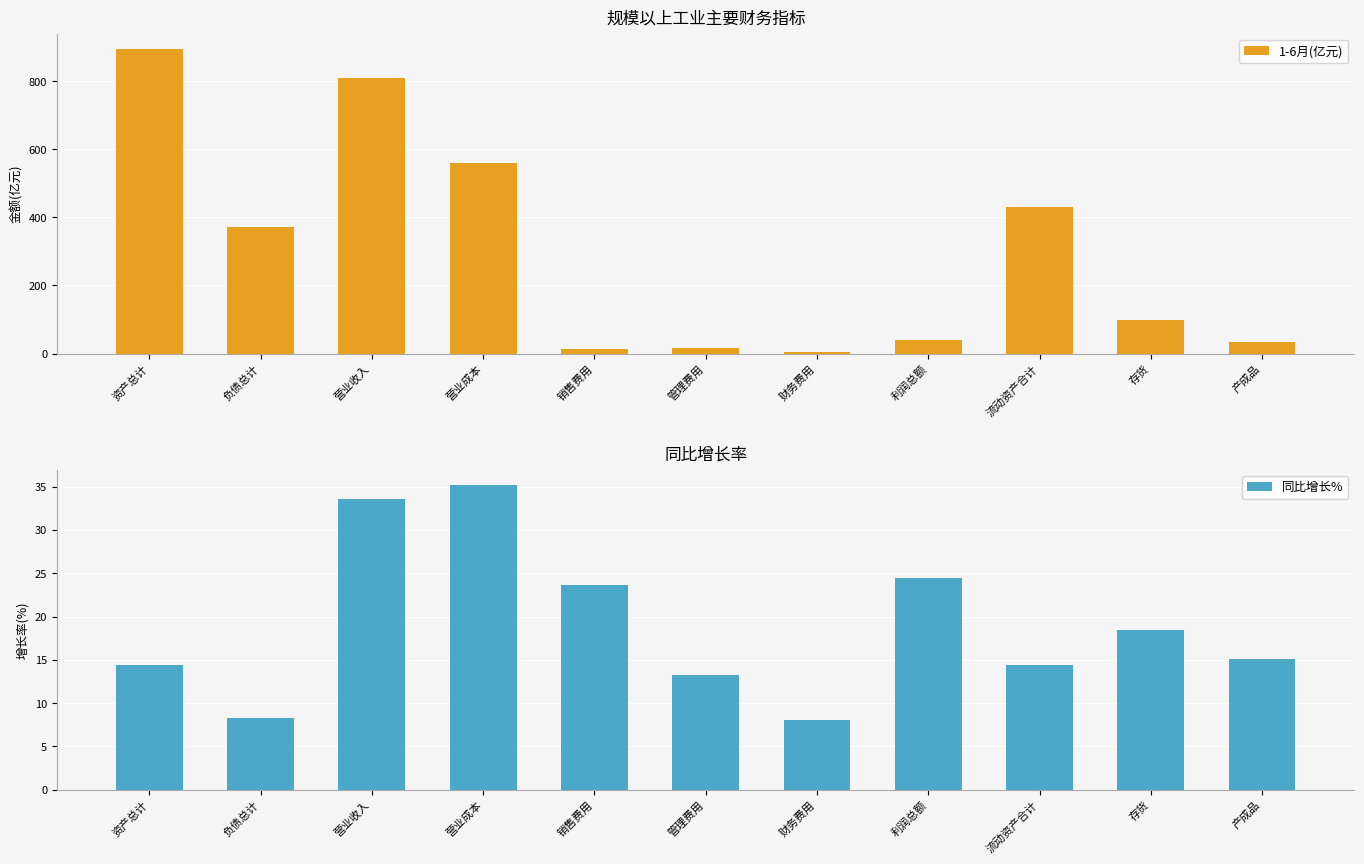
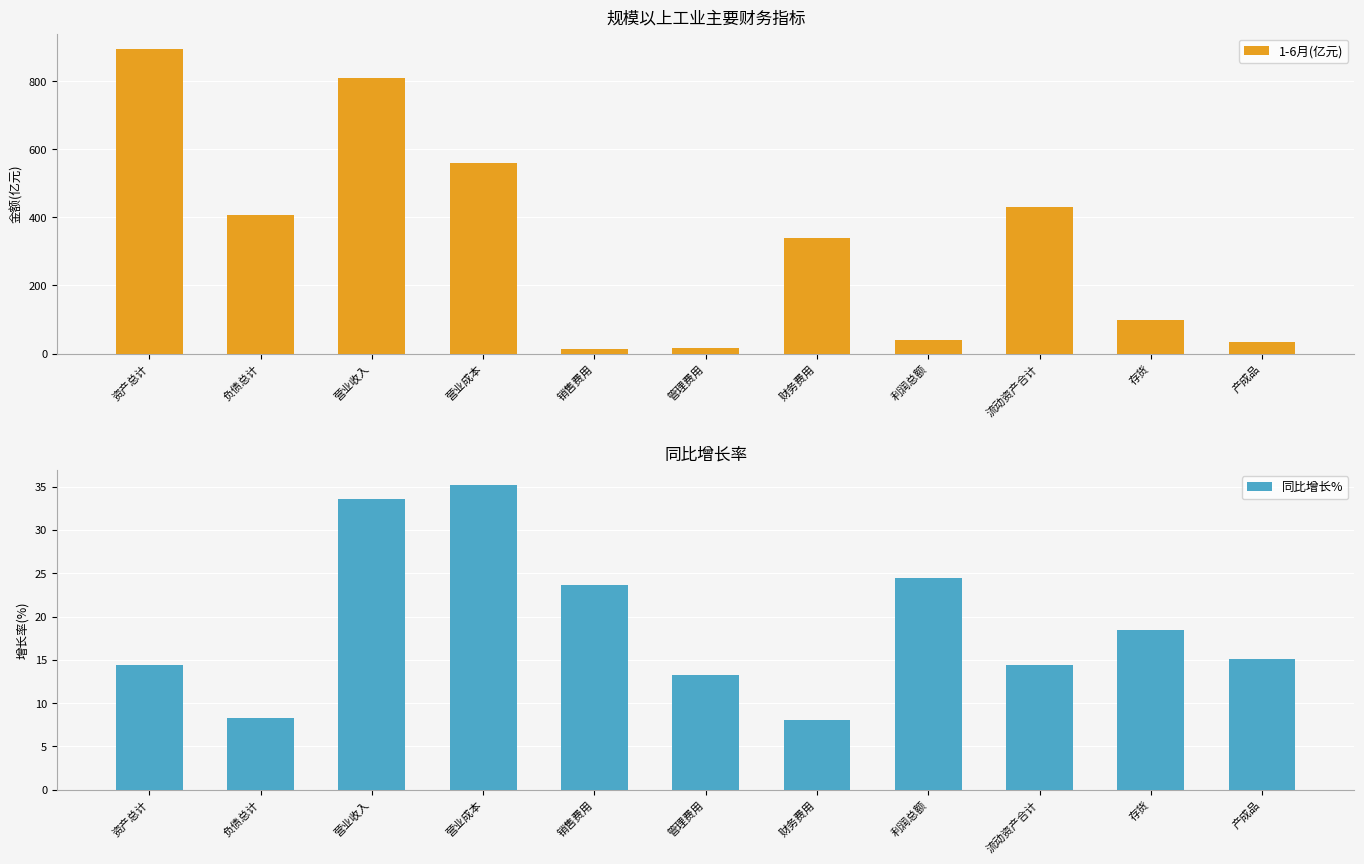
规模以上工业主要财务指标, 负债总计: 370 -> 410
规模以上工业主要财务指标, 财务费用: 0 -> 340
